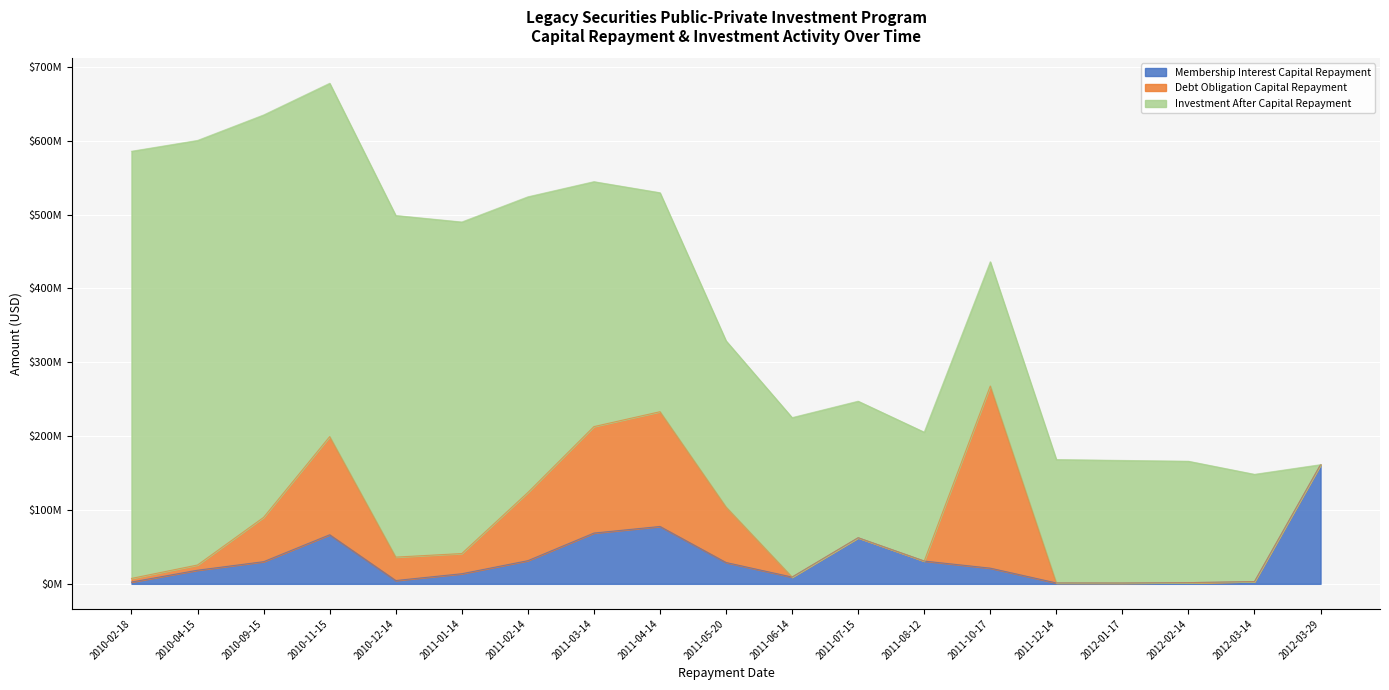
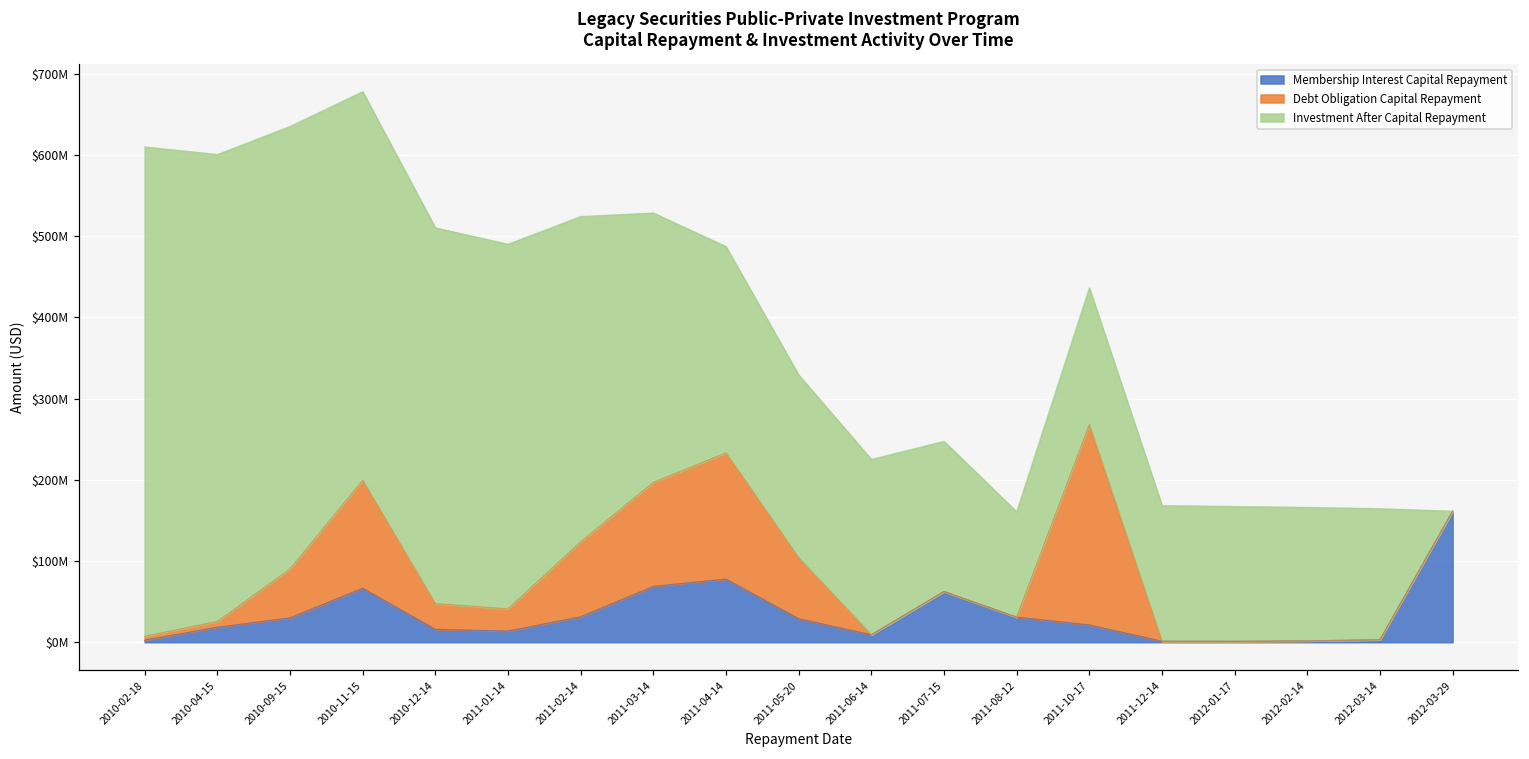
Investment After Capital Repayment, 2010-02-18: $580000000 -> $600000000
Membership Interest Capital Repayment, 2010-12-14: $0 -> $20000000
Debt Obligation Capital Repayment, 2011-03-14: $140000000 -> $130000000
Investment After Capital Repayment, 2011-04-14: $300000000 -> $250000000
Investment After Capital Repayment, 2011-08-12: $170000000 -> $130000000
Investment After Capital Repayment, 2012-03-14: $150000000 -> $160000000
